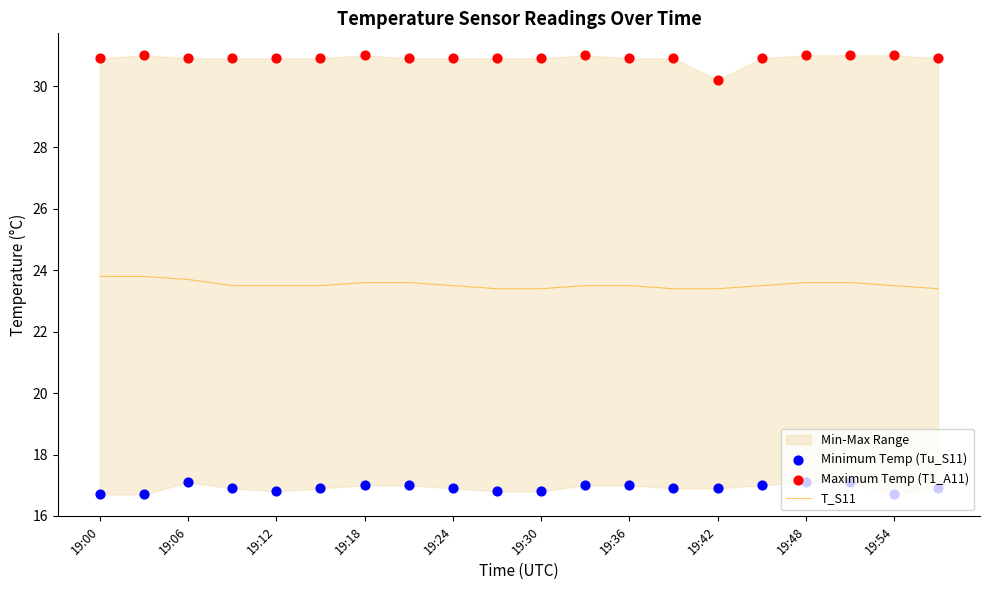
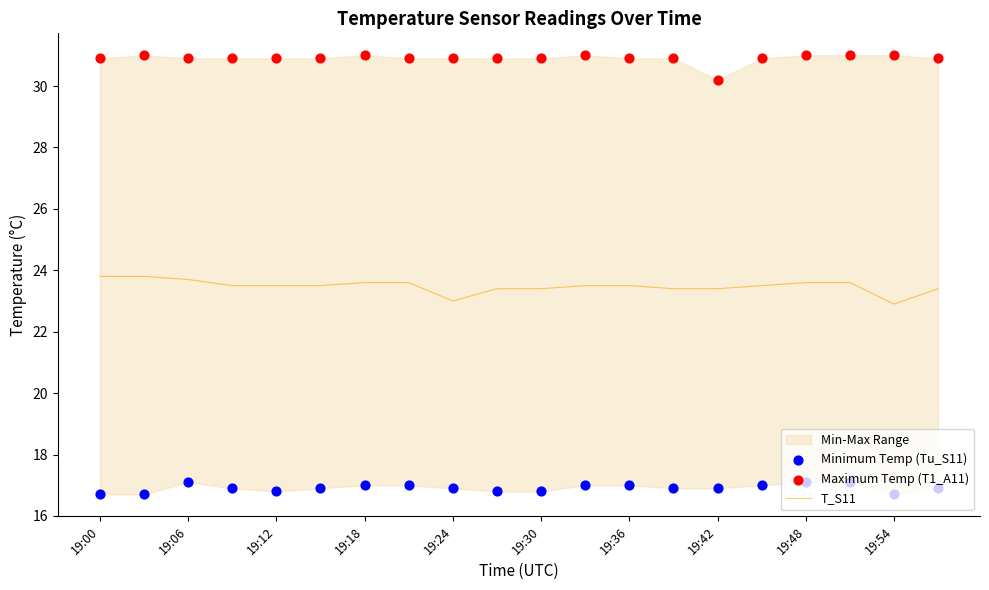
T_S11, 19:24: 23.5 -> 23.0
T_S11, 19:54: 23.5 -> 22.9
